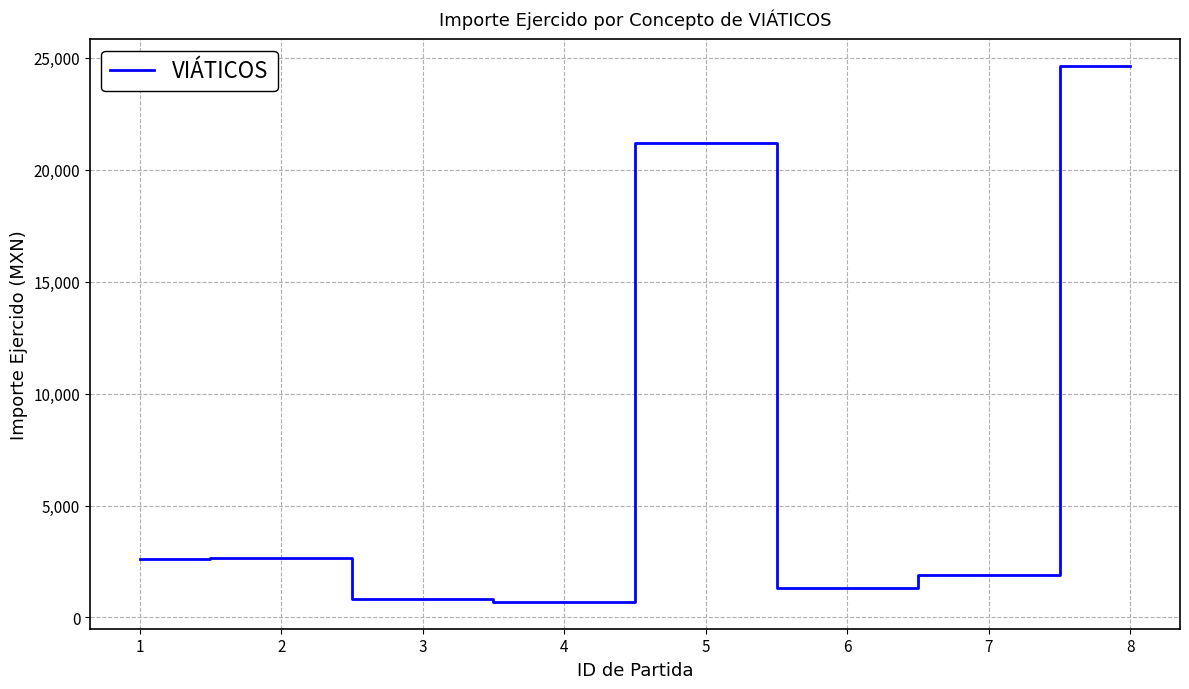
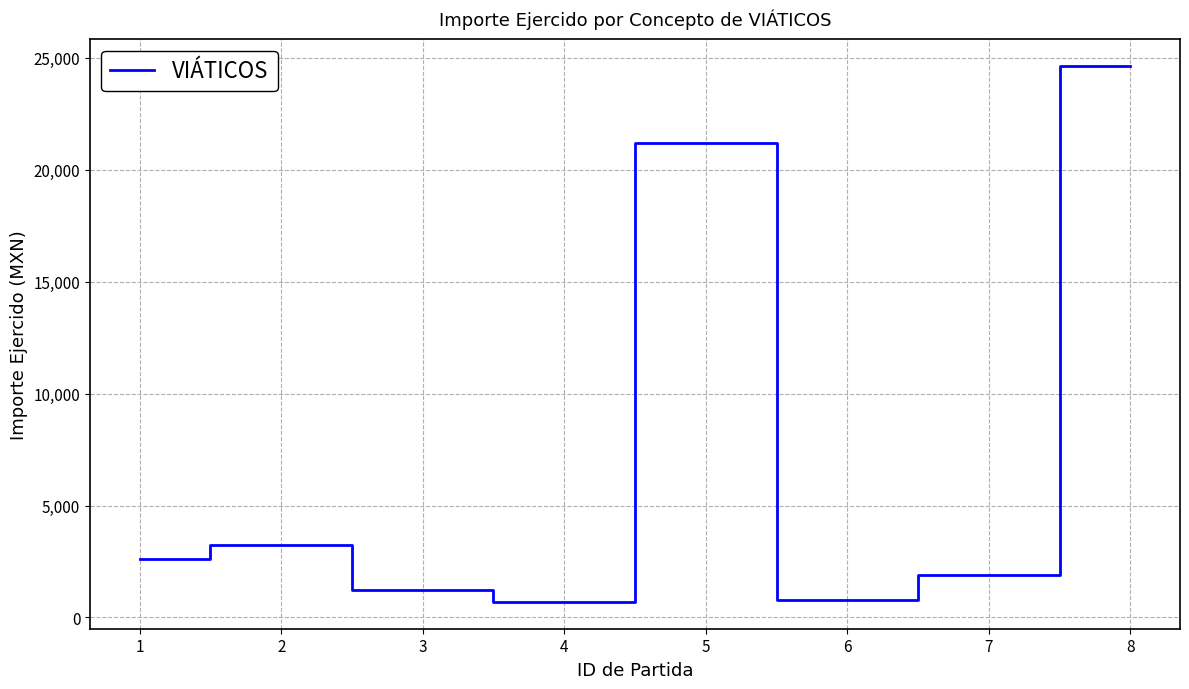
2: 2,700 -> 3,200
3: 800 -> 1,200
6: 1,300 -> 800
